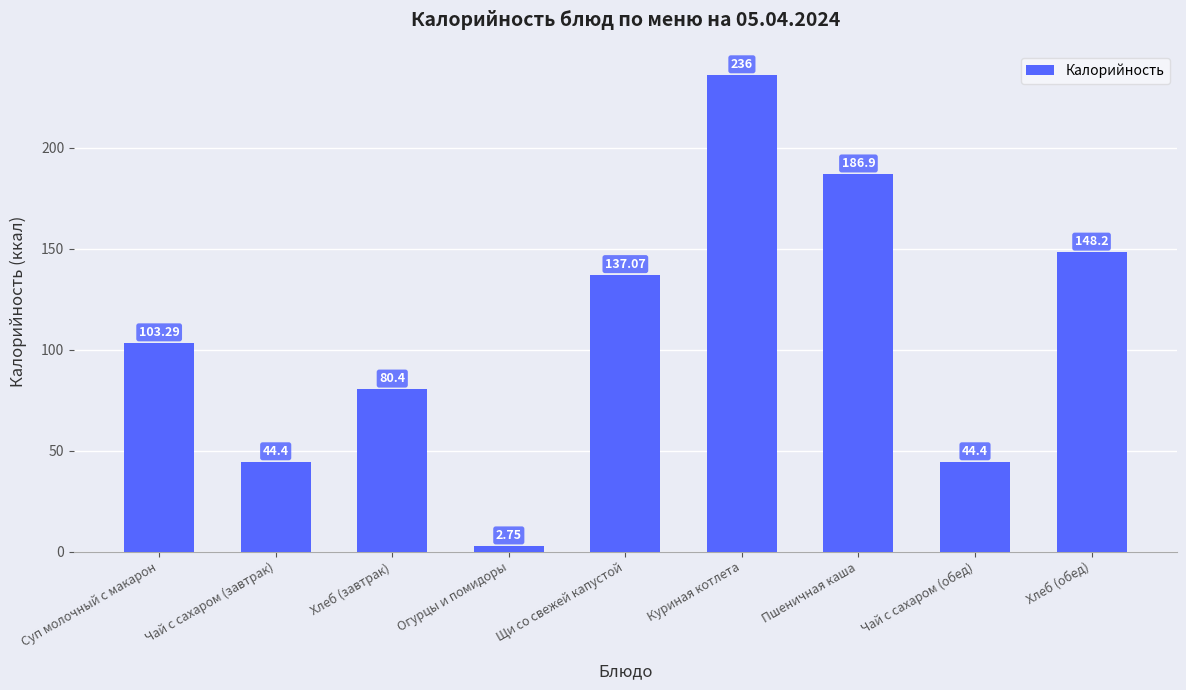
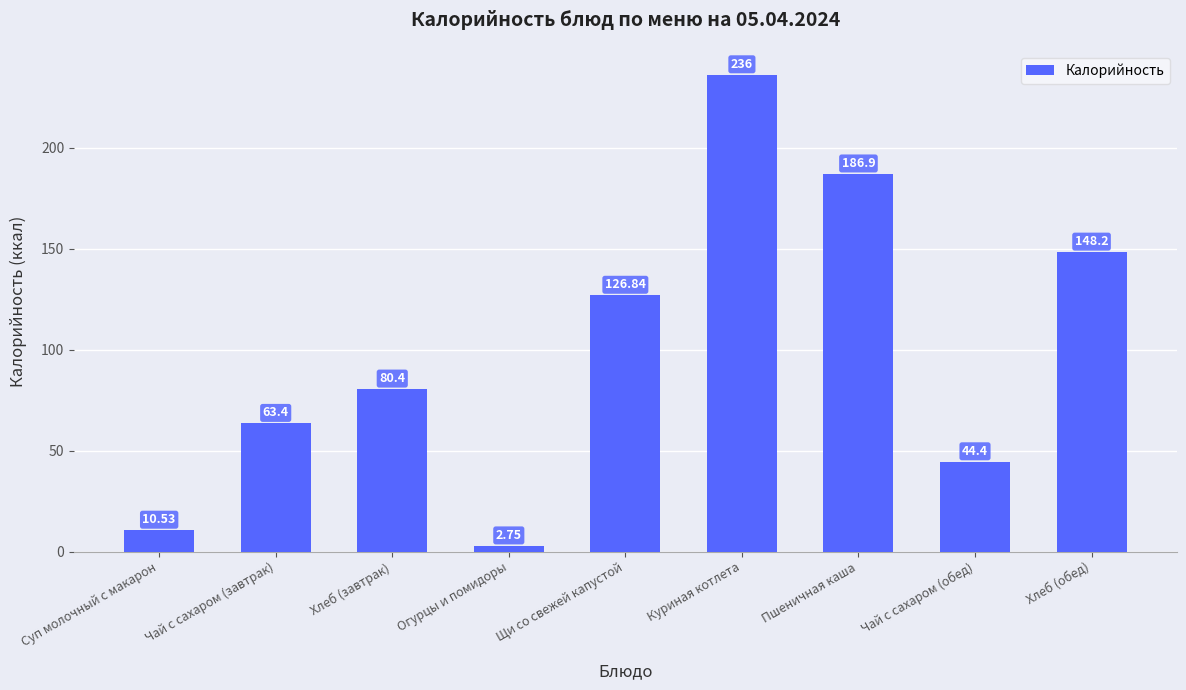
Суп молочный с макарон: 103.29 -> 10.53
Чай с сахаром (завтрак): 44.4 -> 63.4
Щи со свежей капустой: 137.07 -> 126.84
